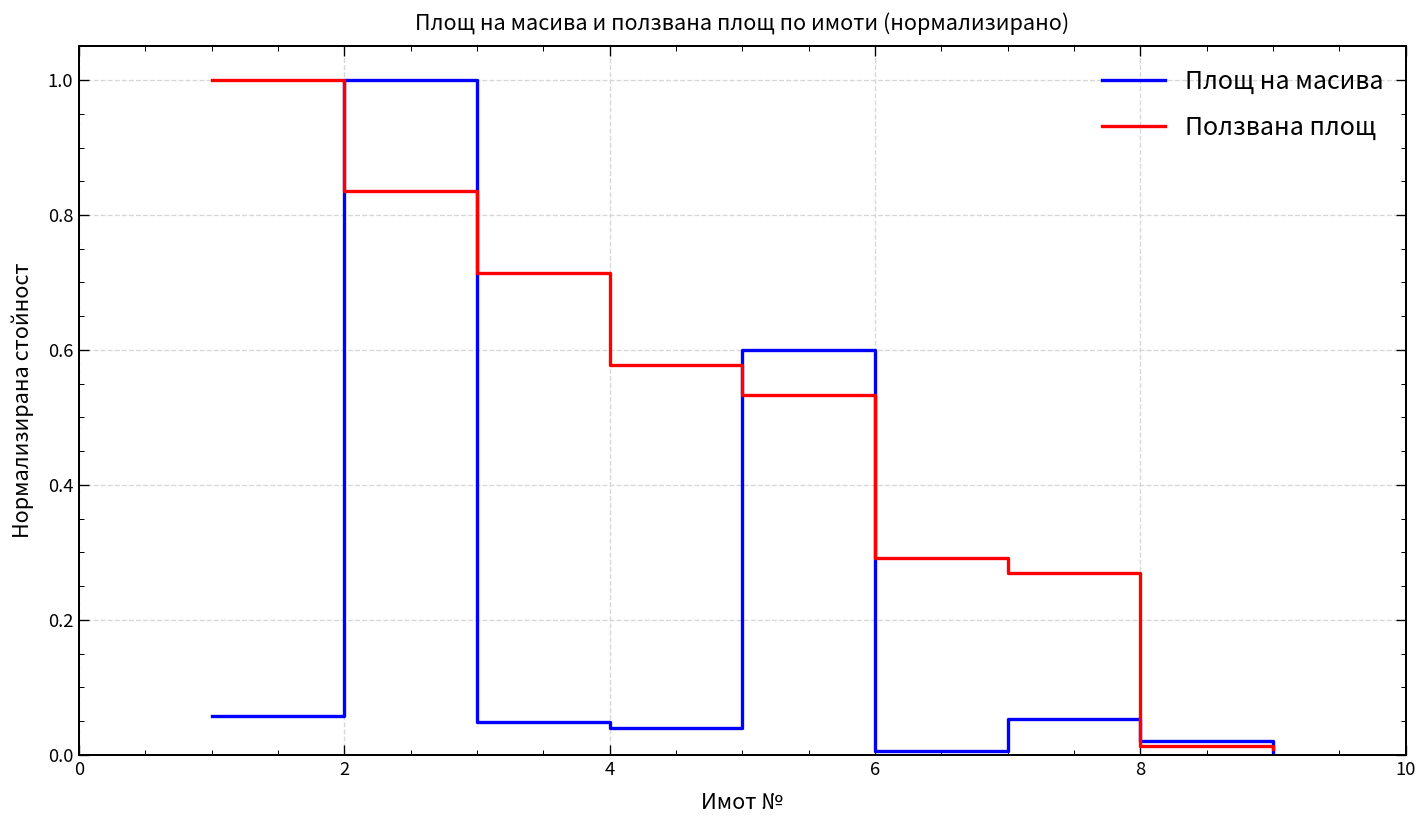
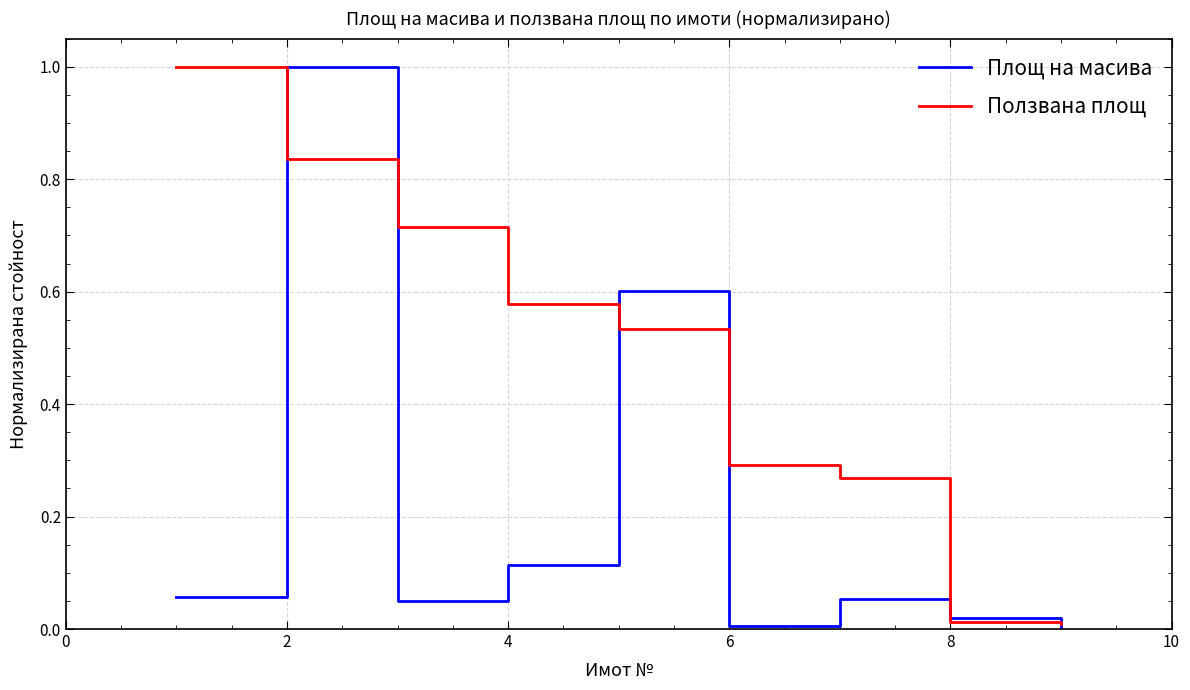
Площ на масива, 4: 0.04 -> 0.11
